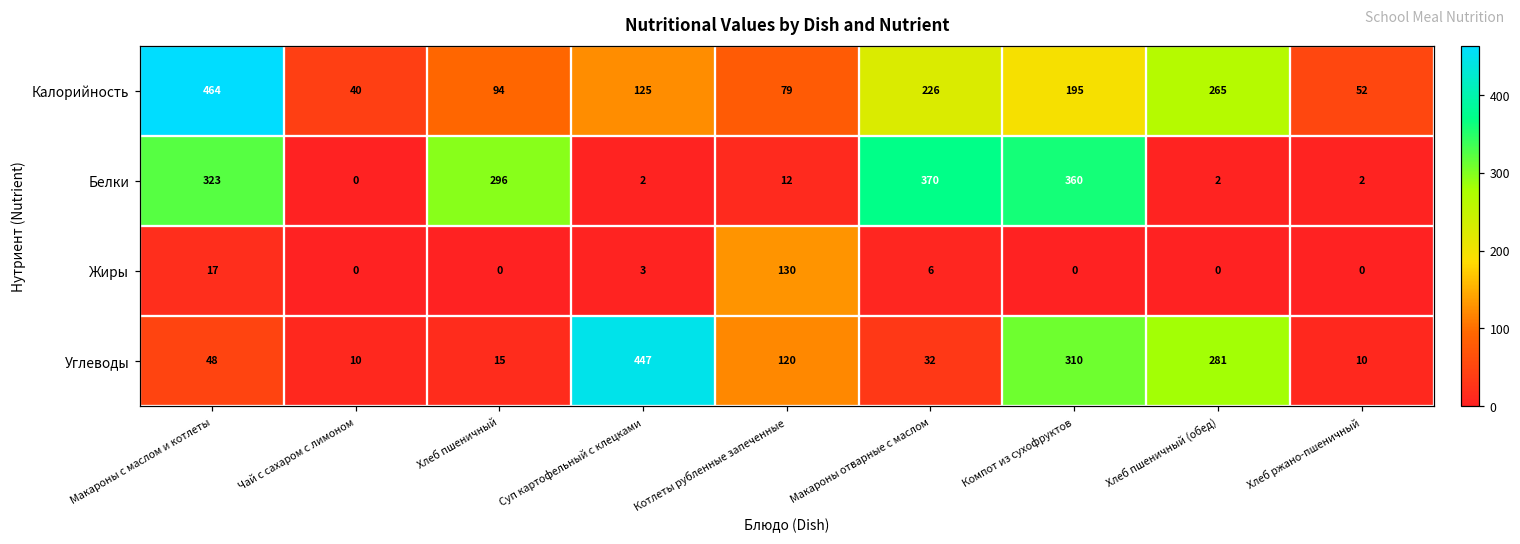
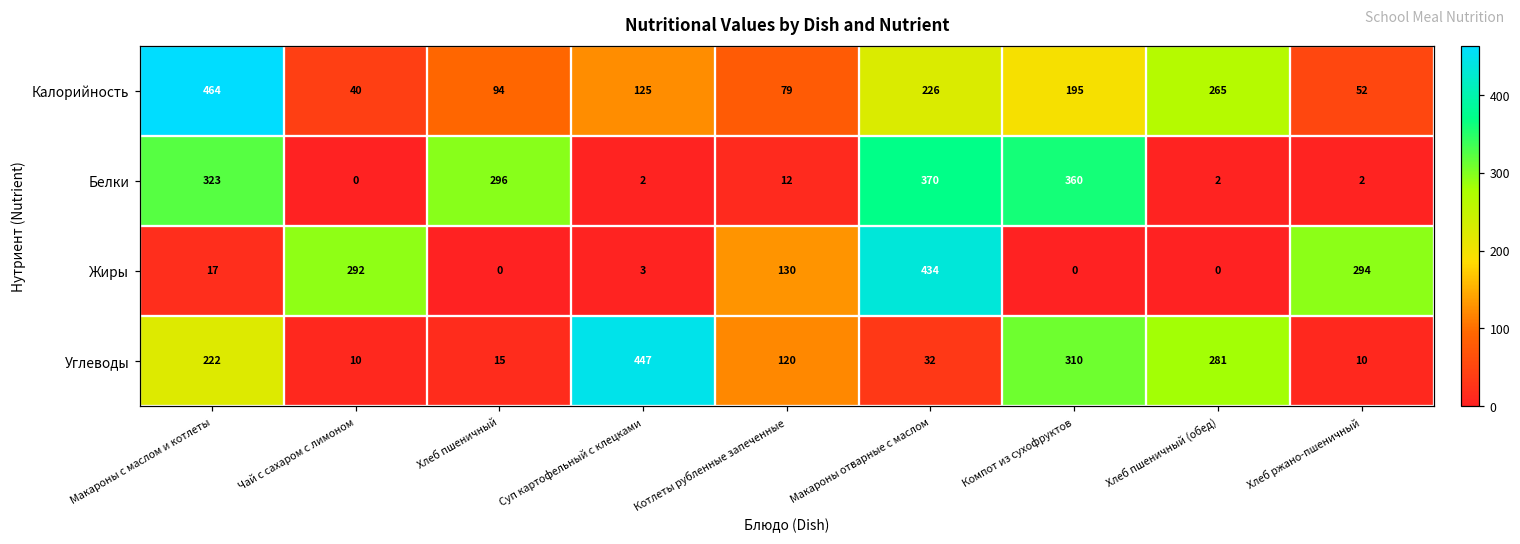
Жиры, Чай с сахаром с лимоном: 0 -> 292
Жиры, Макароны отварные с маслом: 6 -> 434
Жиры, Хлеб ржано-пшеничный: 0 -> 294
Углеводы, Макароны с маслом и котлеты: 48 -> 222
